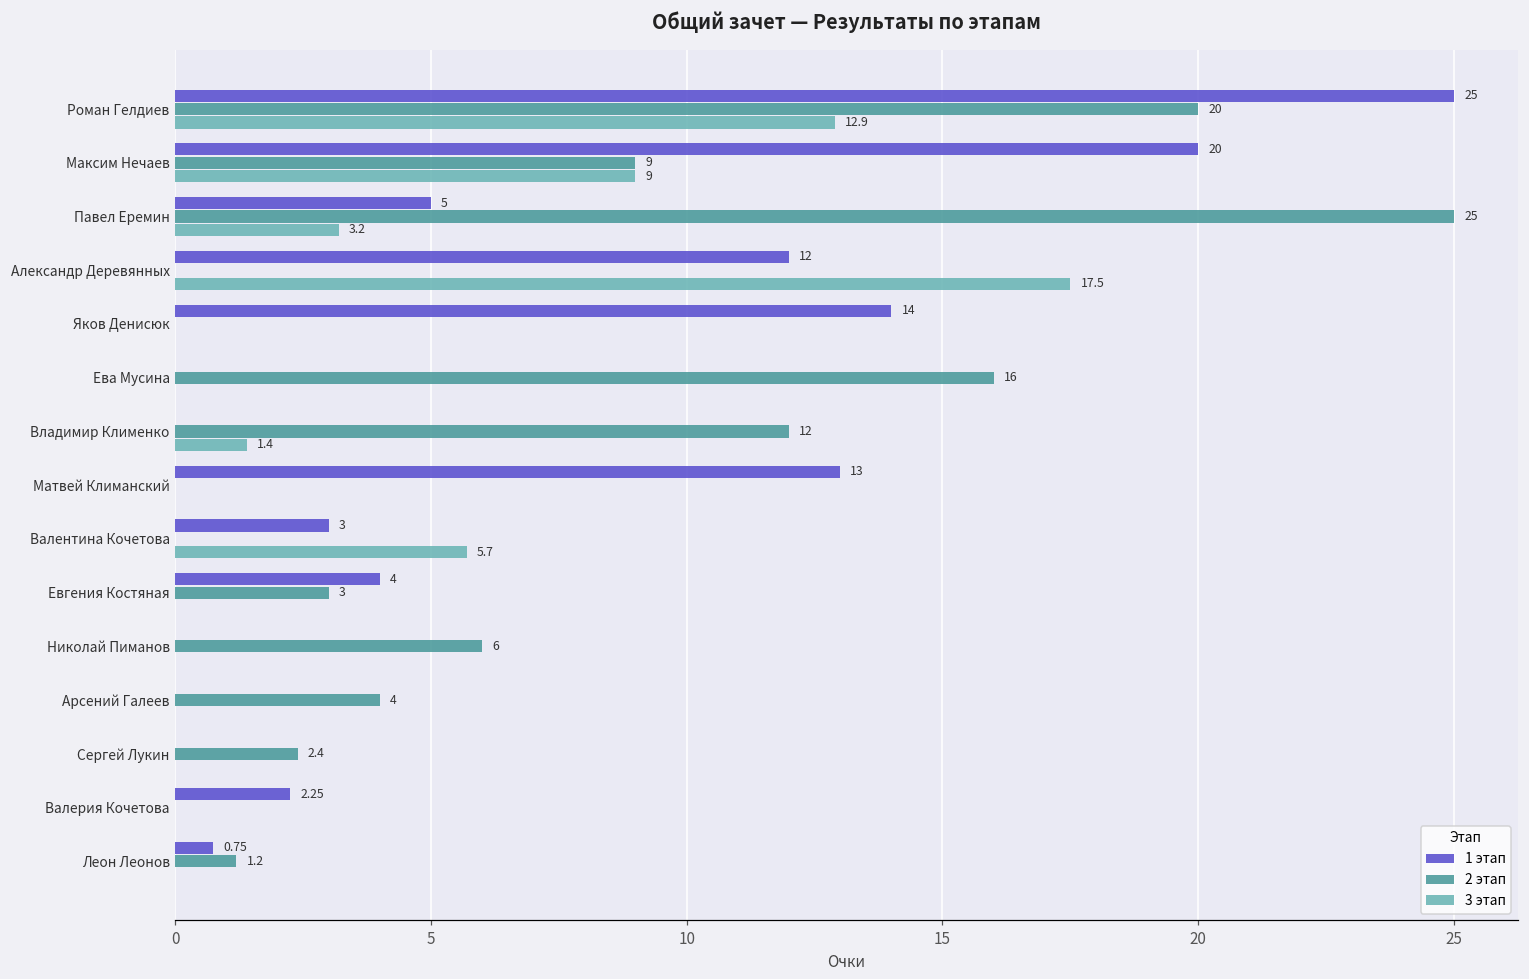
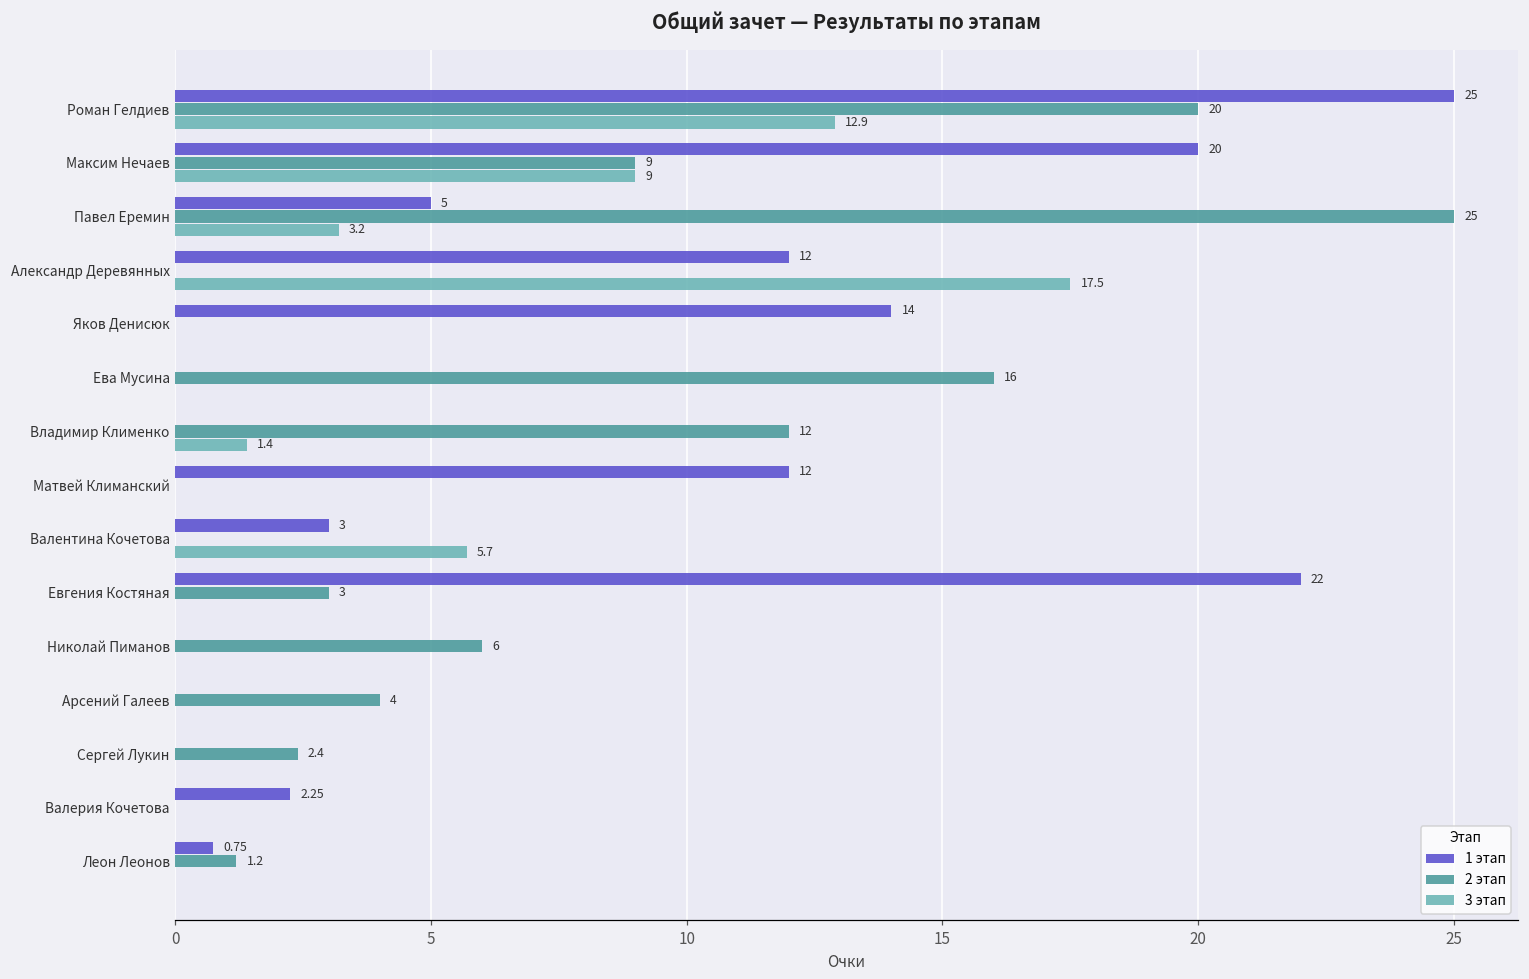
1 этап, Матвей Климанский: 13 -> 12
1 этап, Евгения Костяная: 4 -> 22
